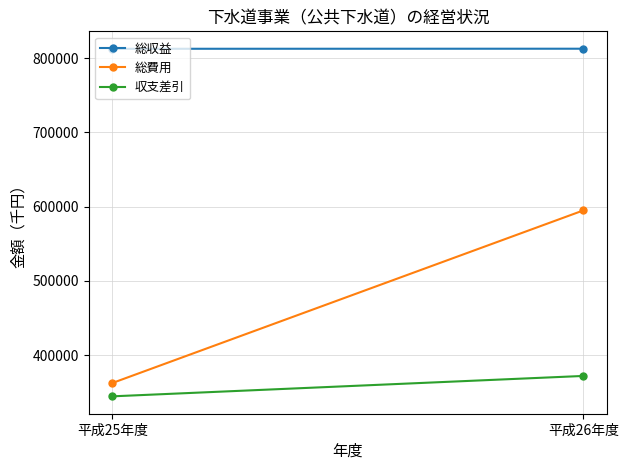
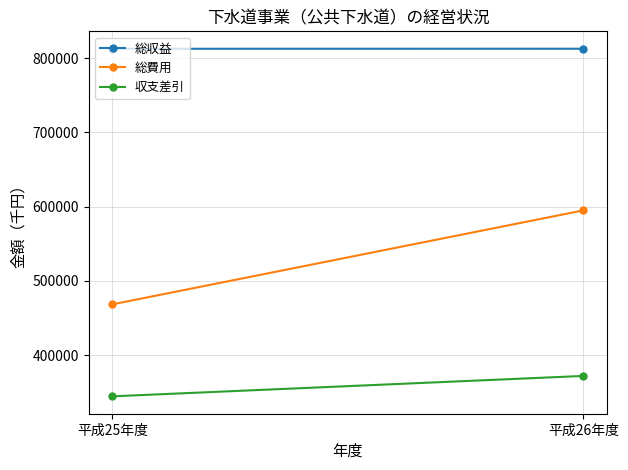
総費用, 平成25年度: 360000 -> 470000
